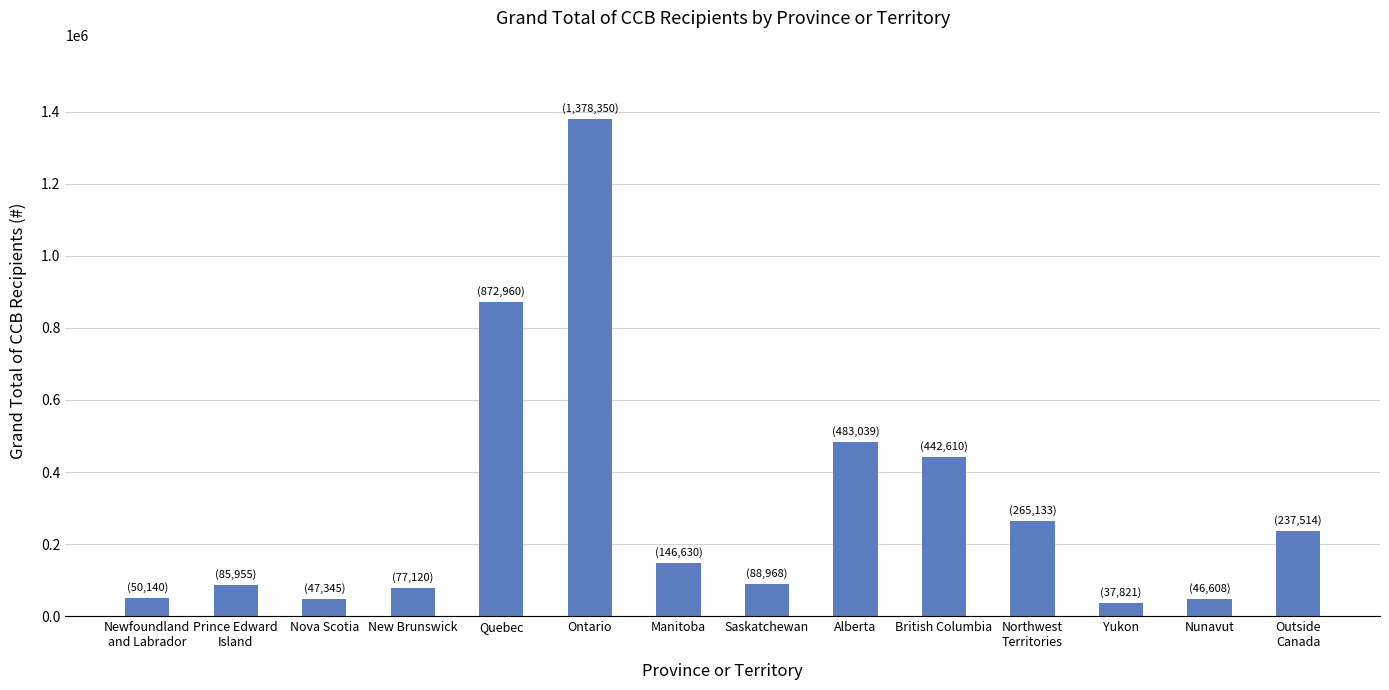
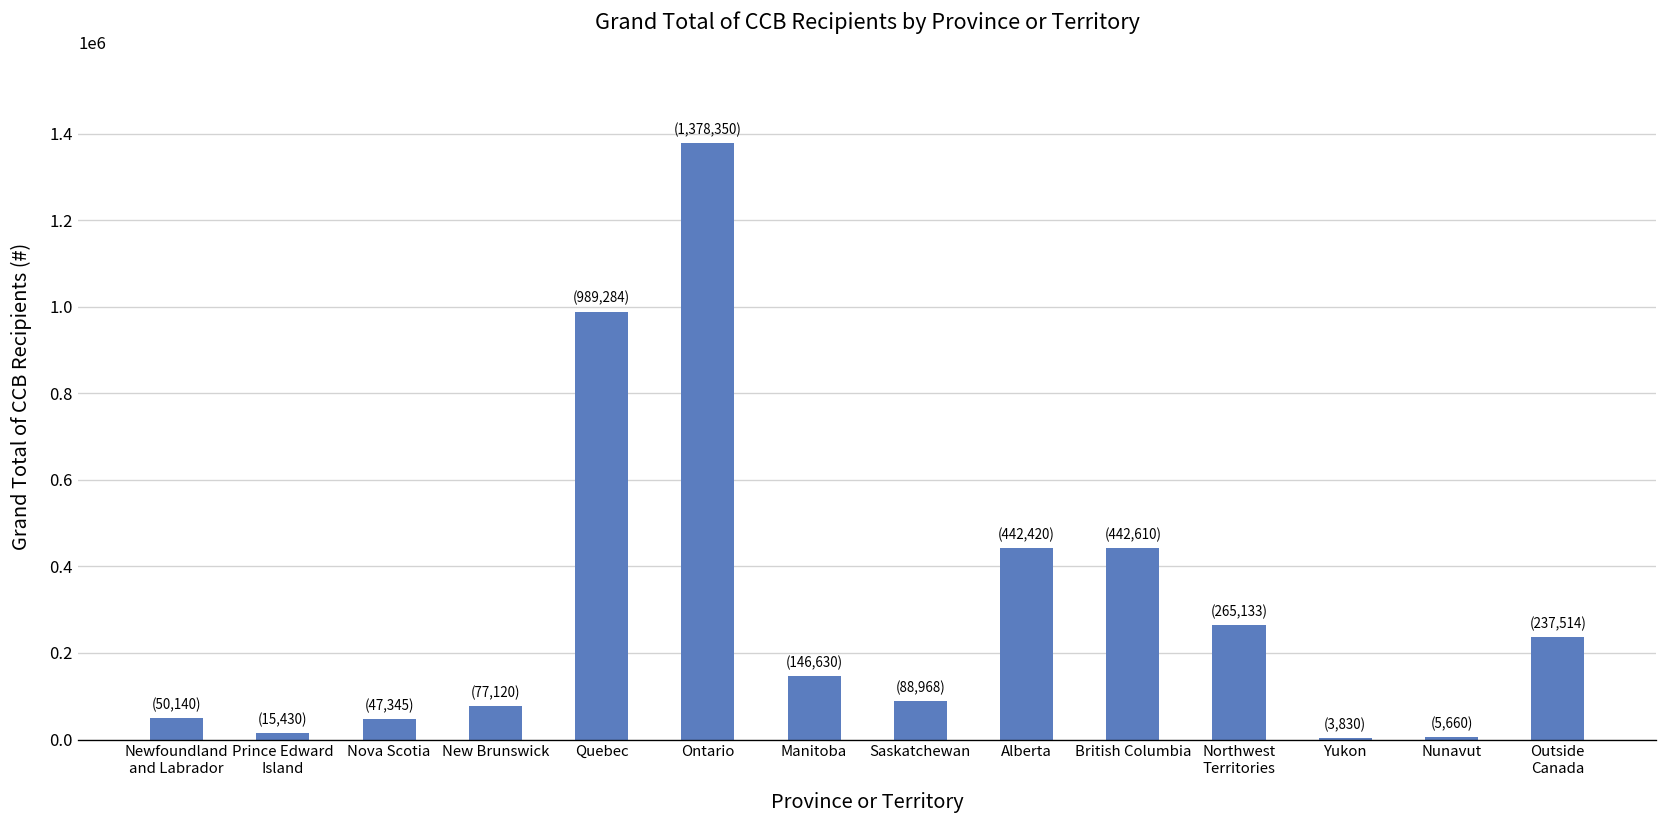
Prince Edward Island: (85,955) -> (15,430)
Quebec: (872,960) -> (989,284)
Alberta: (483,039) -> (442,420)
Yukon: (37,821) -> (3,830)
Nunavut: (46,608) -> (5,660)
